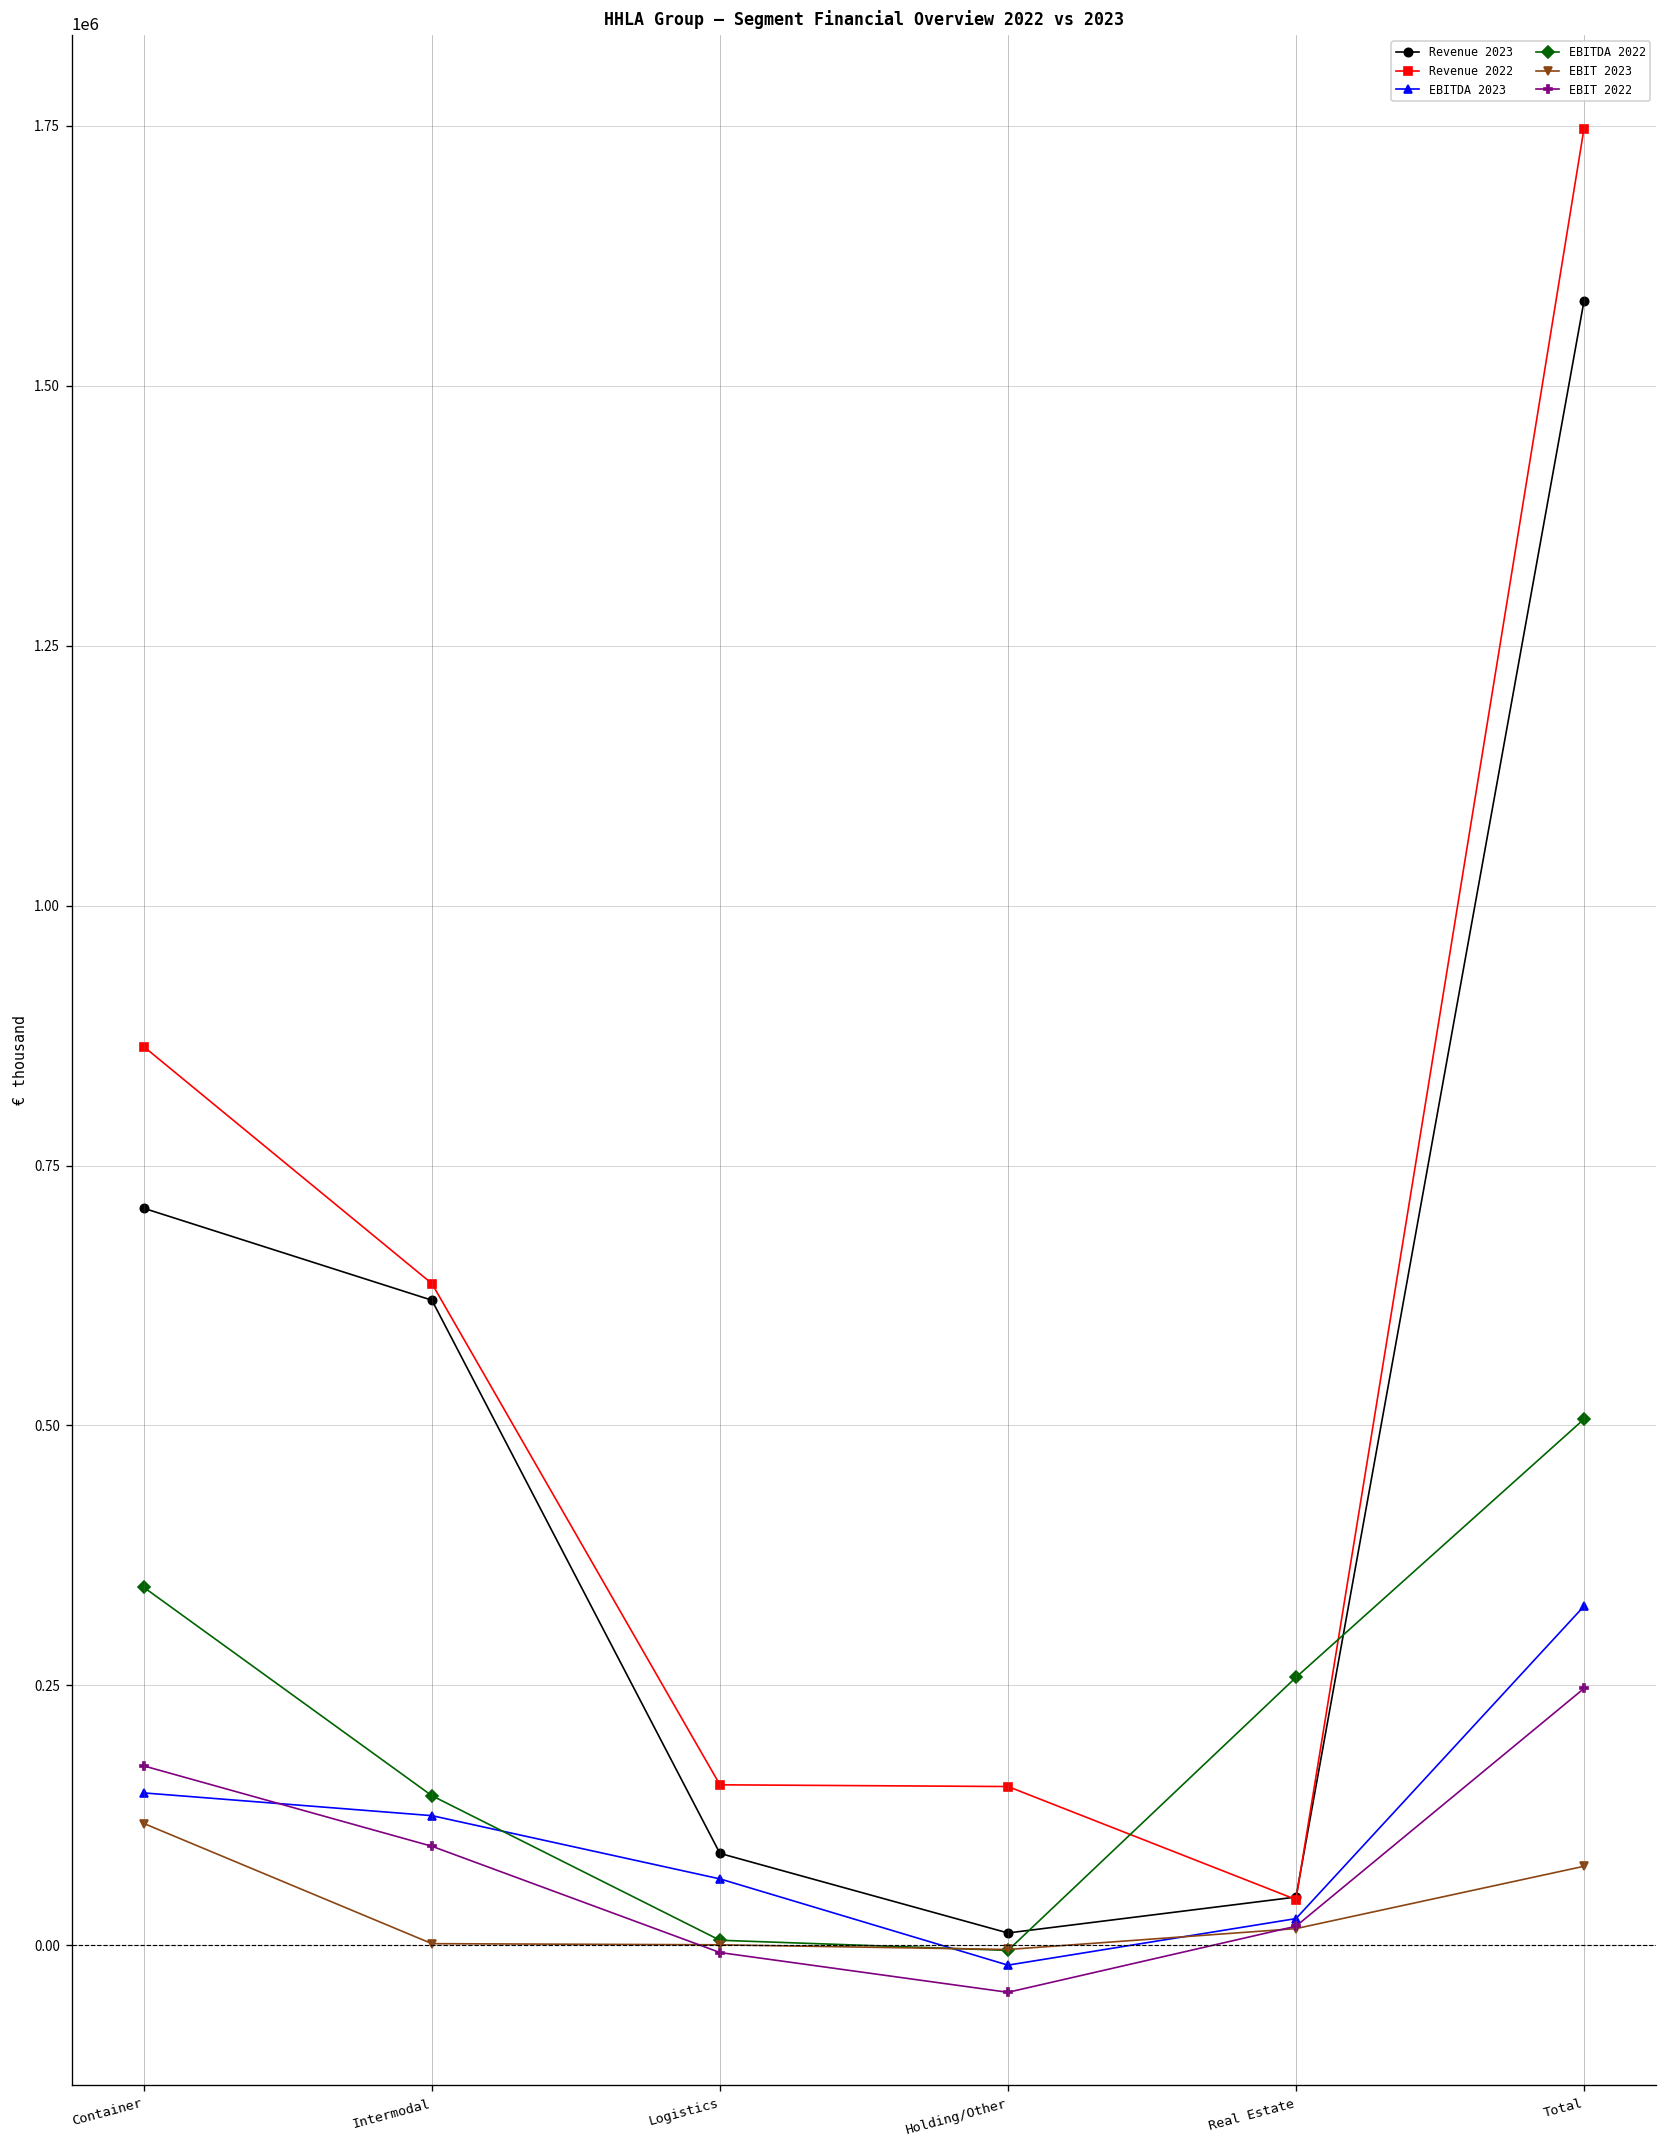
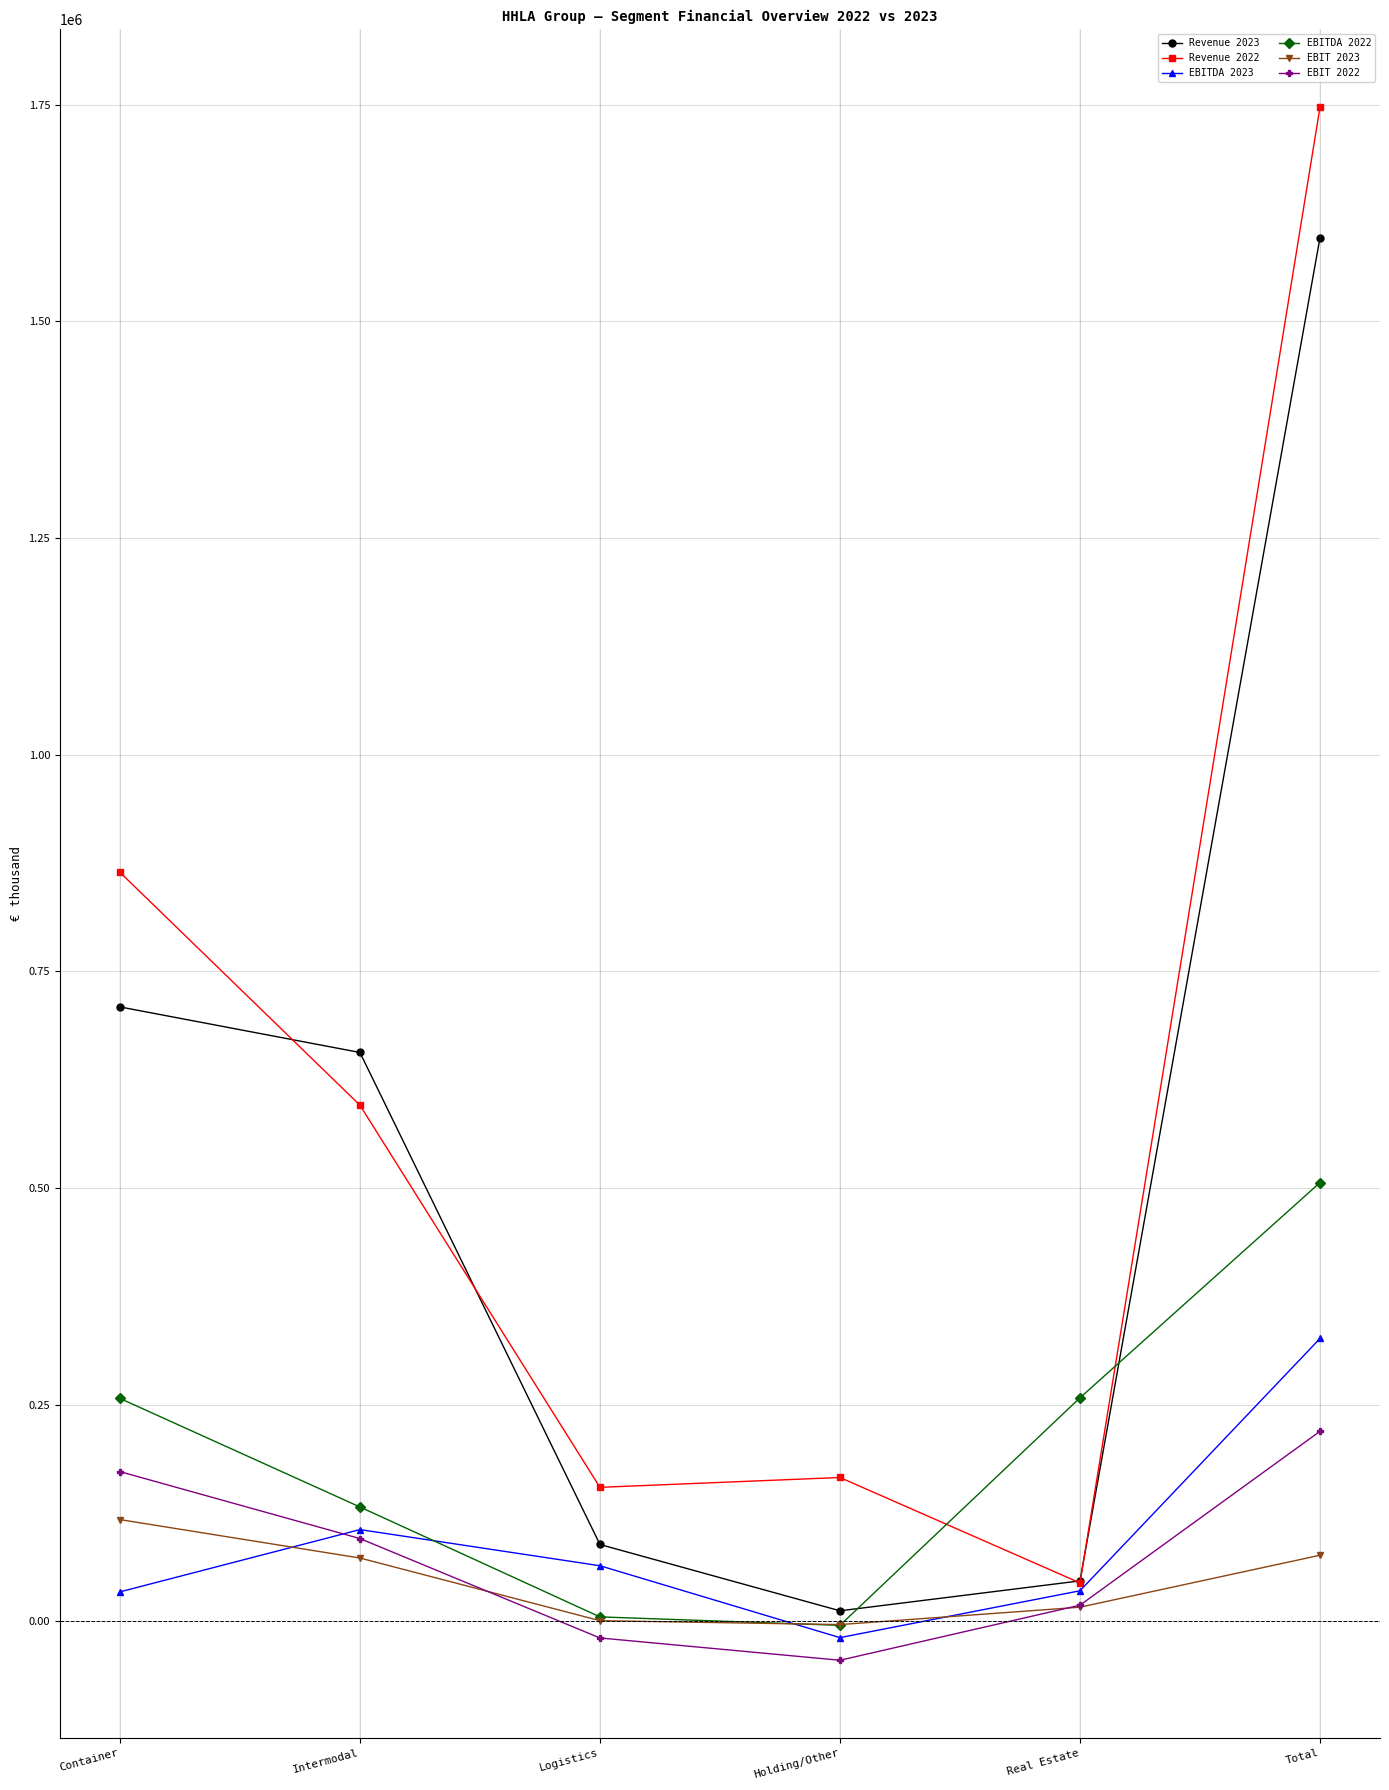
EBITDA 2023, Container: 150000 -> 30000
EBITDA 2022, Container: 340000 -> 260000
Revenue 2023, Intermodal: 620000 -> 660000
Revenue 2022, Intermodal: 640000 -> 600000
EBITDA 2023, Intermodal: 120000 -> 110000
EBITDA 2022, Intermodal: 140000 -> 130000
EBIT 2023, Intermodal: 0 -> 70000
EBIT 2022, Logistics: -10000 -> -20000
Revenue 2022, Holding/Other: 150000 -> 170000
EBITDA 2023, Real Estate: 30000 -> 40000
Revenue 2023, Total: 1580000 -> 1600000
EBIT 2022, Total: 250000 -> 220000
